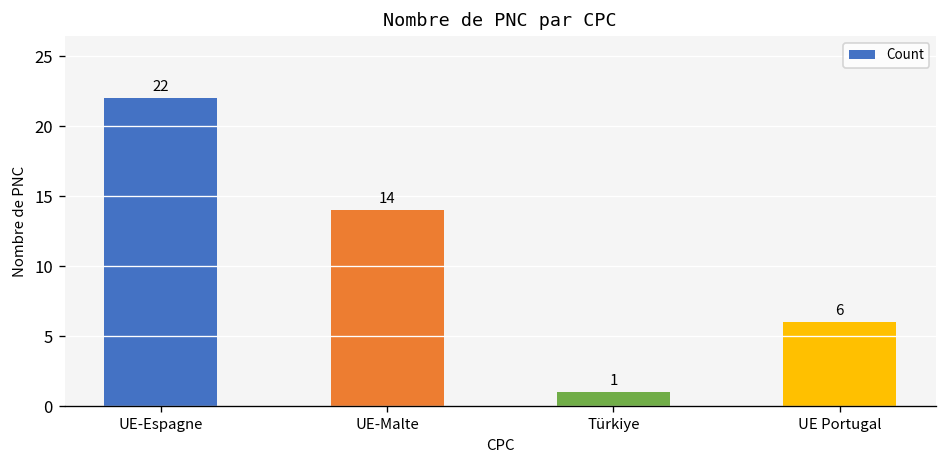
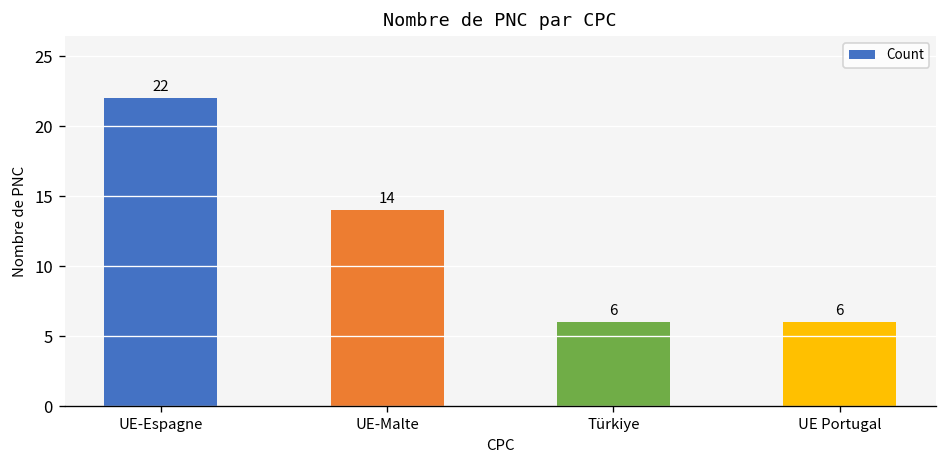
Türkiye: 1 -> 6
